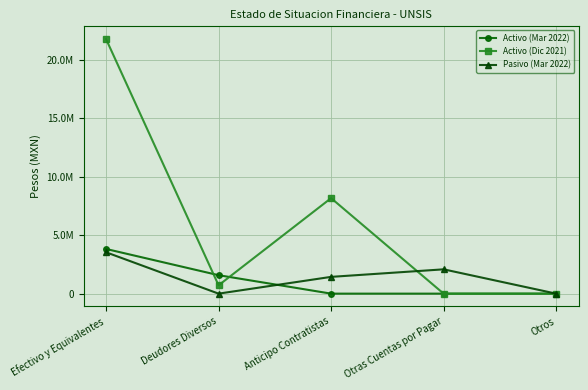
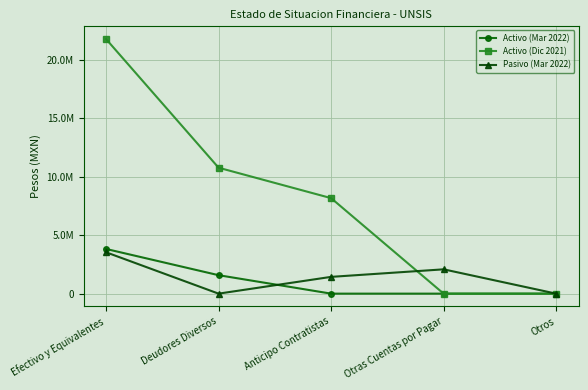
Activo (Dic 2021), Deudores Diversos: 700000 -> 10800000
